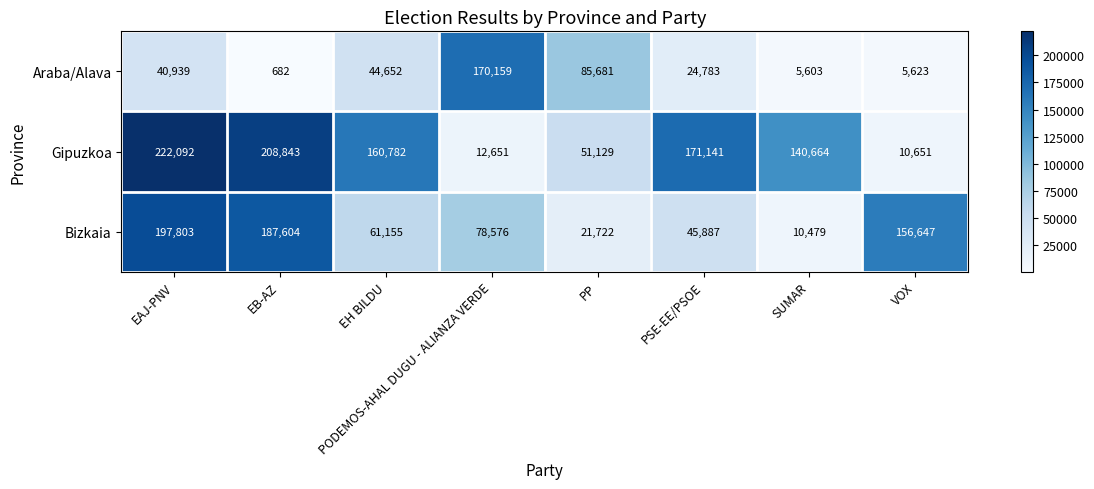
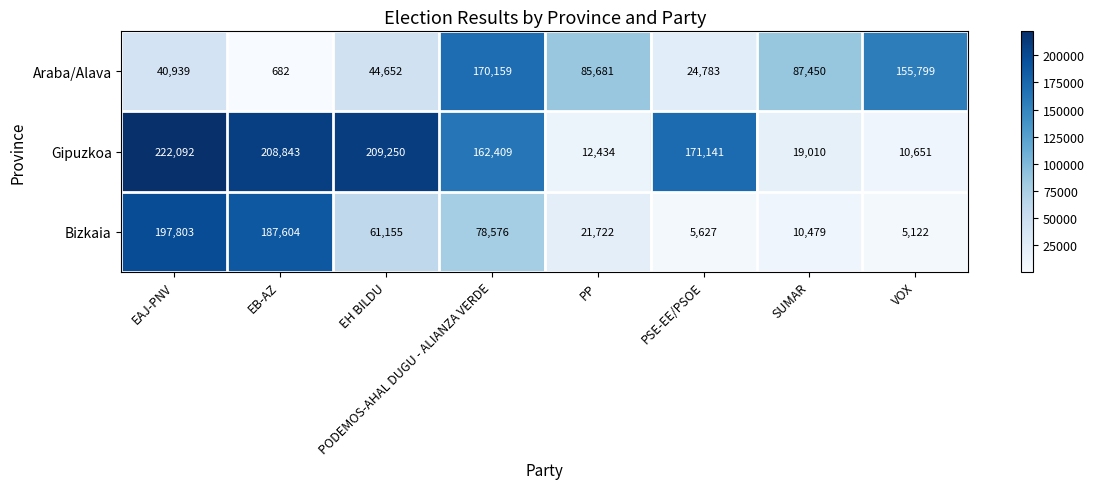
Araba/Alava, SUMAR: 5,603 -> 87,450
Araba/Alava, VOX: 5,623 -> 155,799
Gipuzkoa, EH BILDU: 160,782 -> 209,250
Gipuzkoa, PODEMOS-AHAL DUGU - ALIANZA VERDE: 12,651 -> 162,409
Gipuzkoa, PP: 51,129 -> 12,434
Gipuzkoa, SUMAR: 140,664 -> 19,010
Bizkaia, PSE-EE/PSOE: 45,887 -> 5,627
Bizkaia, VOX: 156,647 -> 5,122
